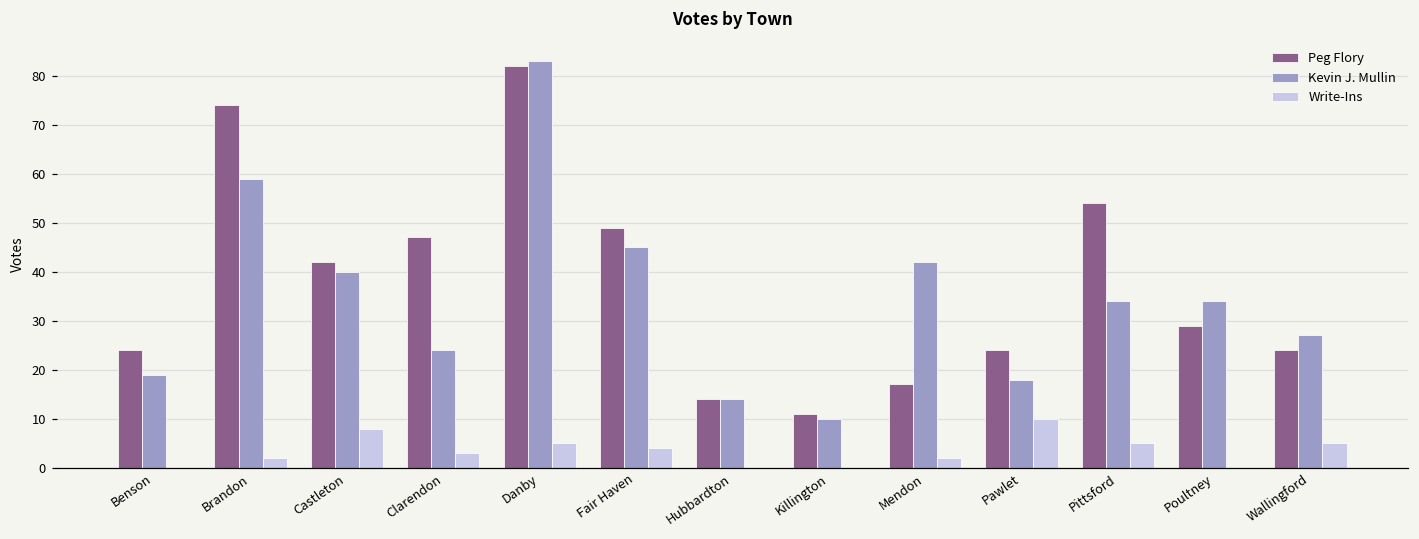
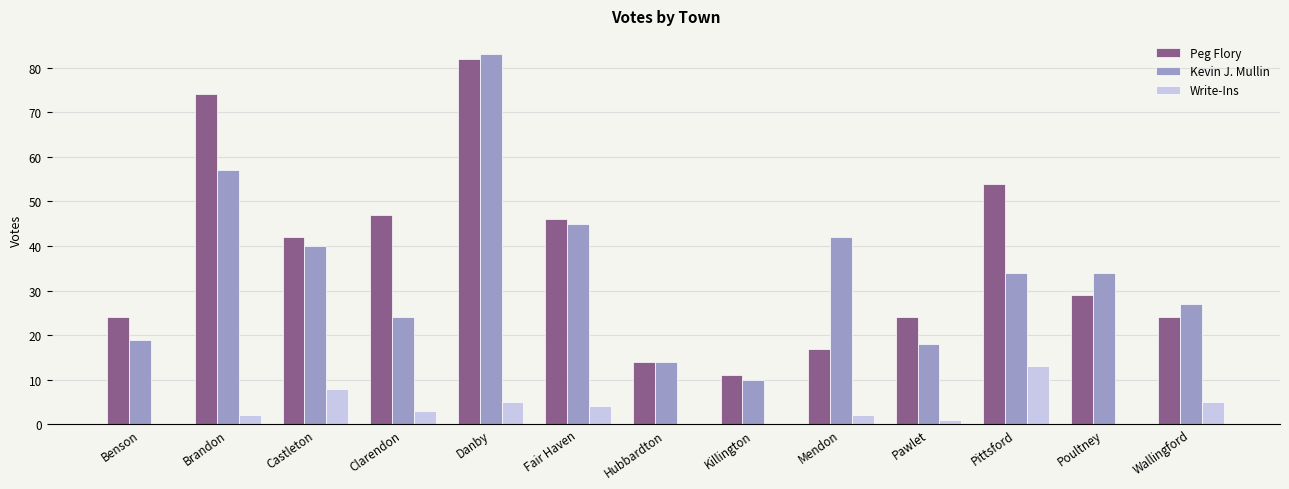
Kevin J. Mullin, Brandon: 59 -> 57
Peg Flory, Fair Haven: 49 -> 46
Write-Ins, Pawlet: 10 -> 1
Write-Ins, Pittsford: 5 -> 13
